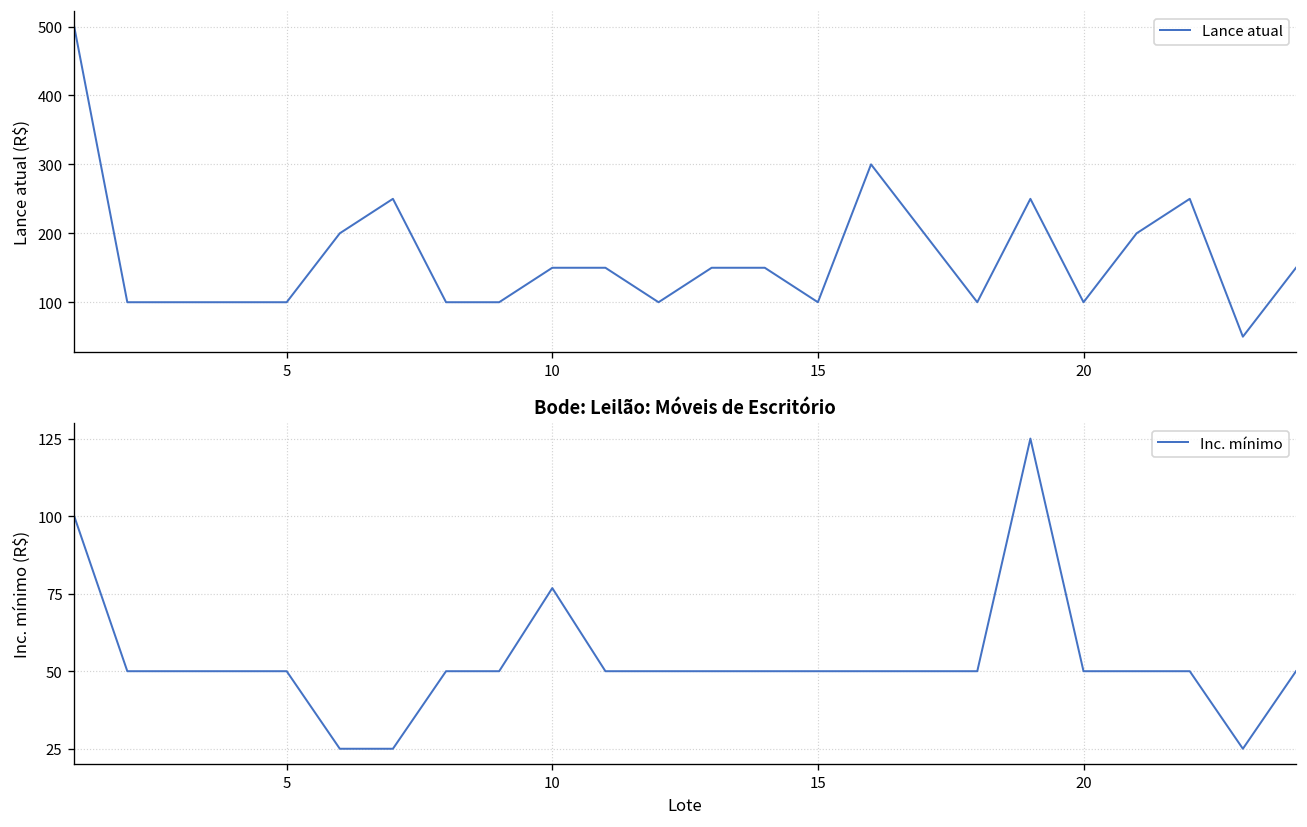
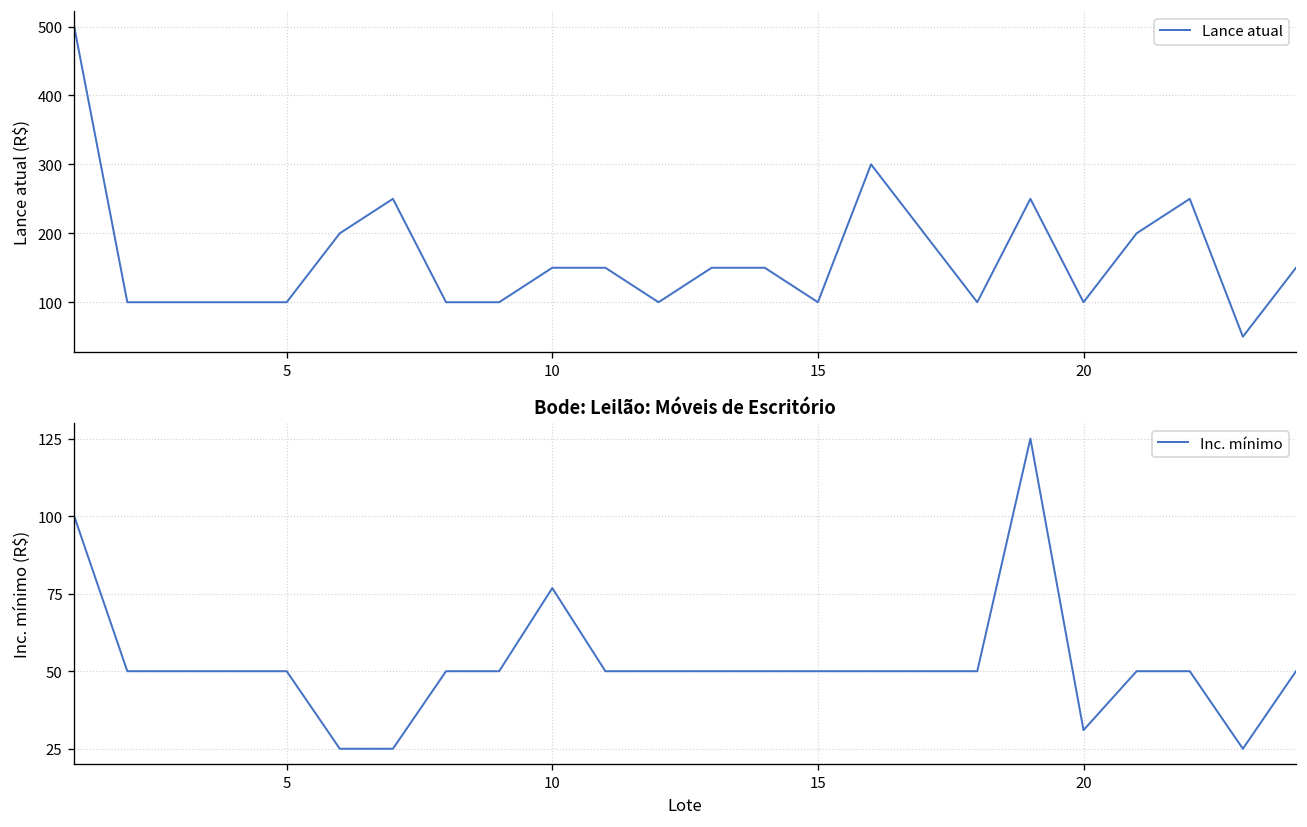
Bode: Leilão: Móveis de Escritório, 20: 50 -> 31
